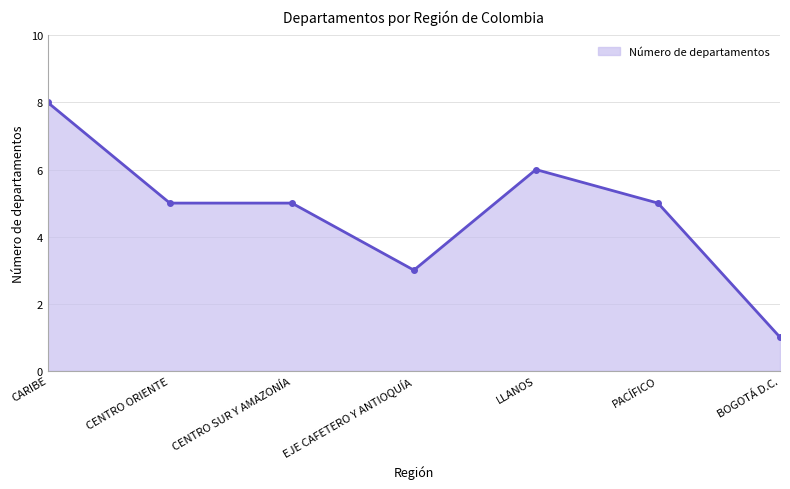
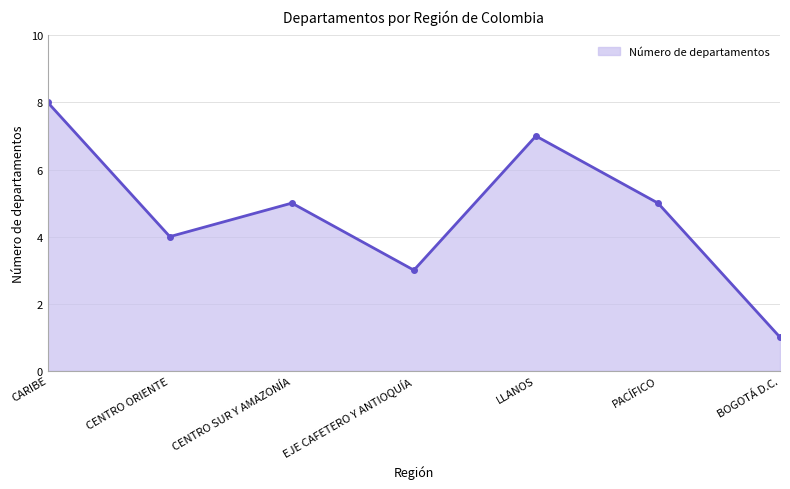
CENTRO ORIENTE: 5 -> 4
LLANOS: 6 -> 7
